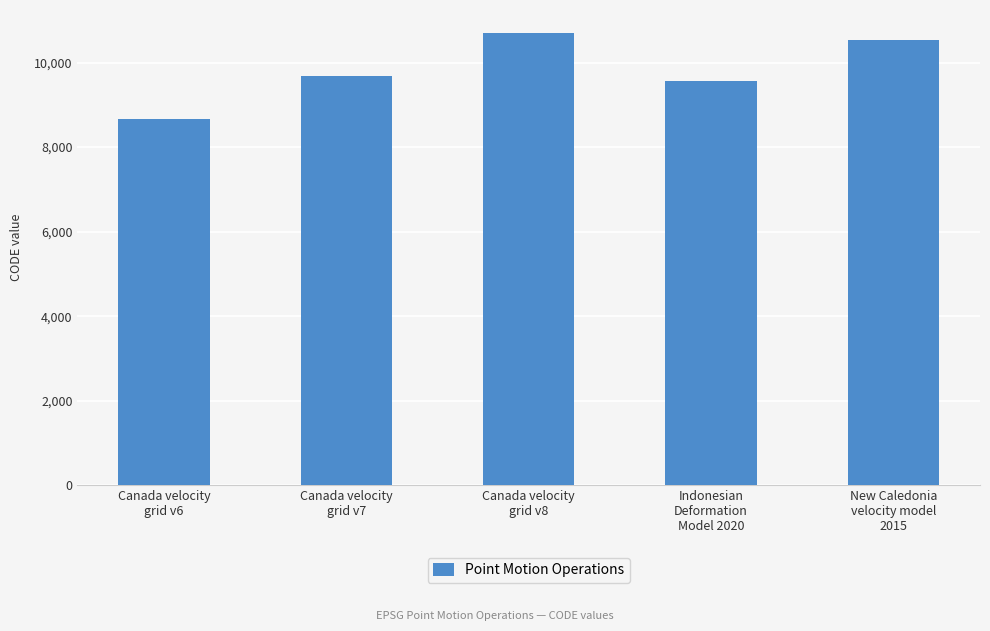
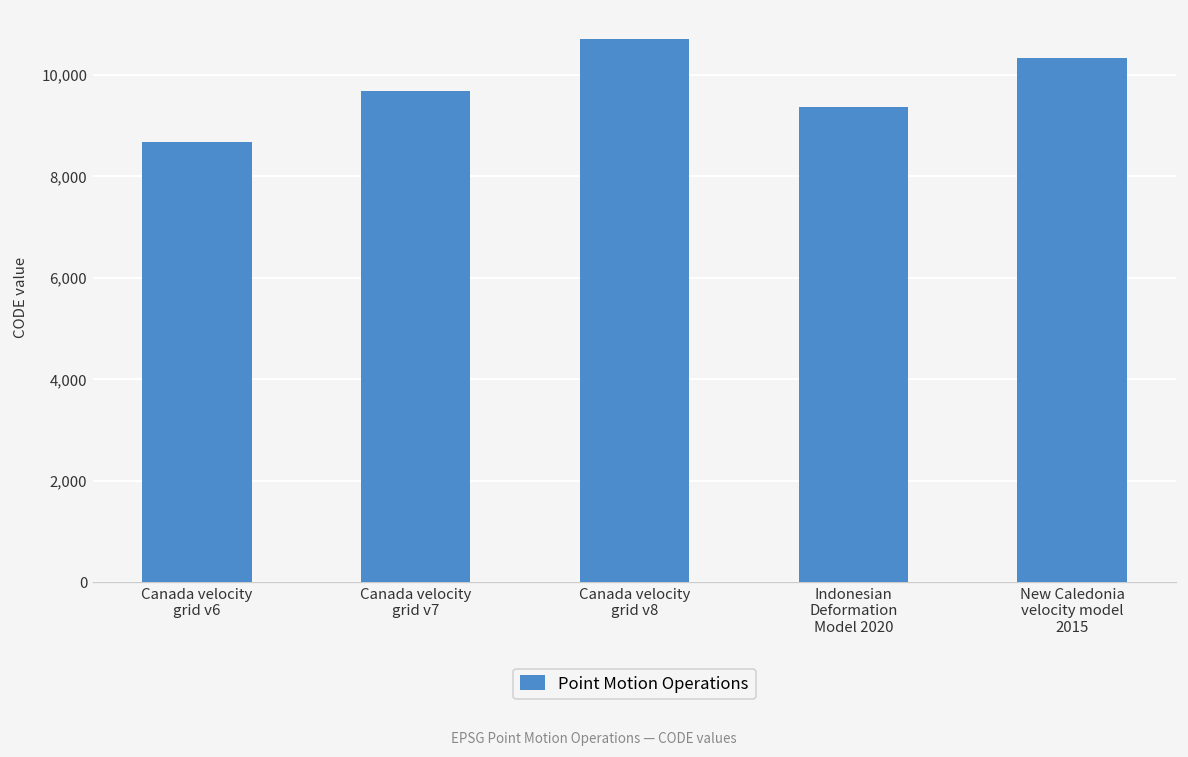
Indonesian Deformation Model 2020: 9,600 -> 9,400
New Caledonia velocity model 2015: 10,500 -> 10,300
